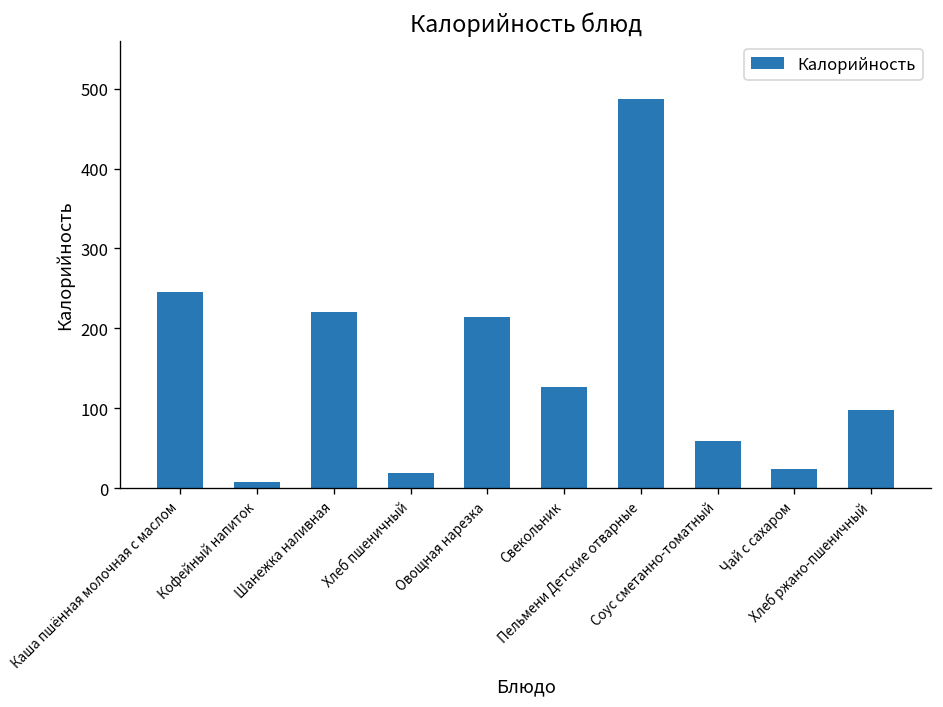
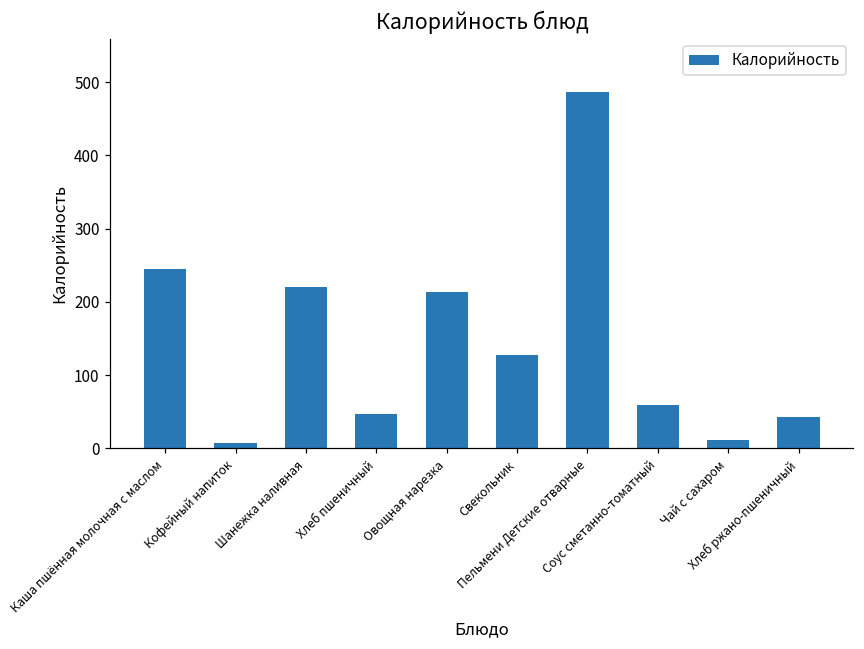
Хлеб пшеничный: 20 -> 50
Чай с сахаром: 20 -> 10
Хлеб ржано-пшеничный: 100 -> 40
